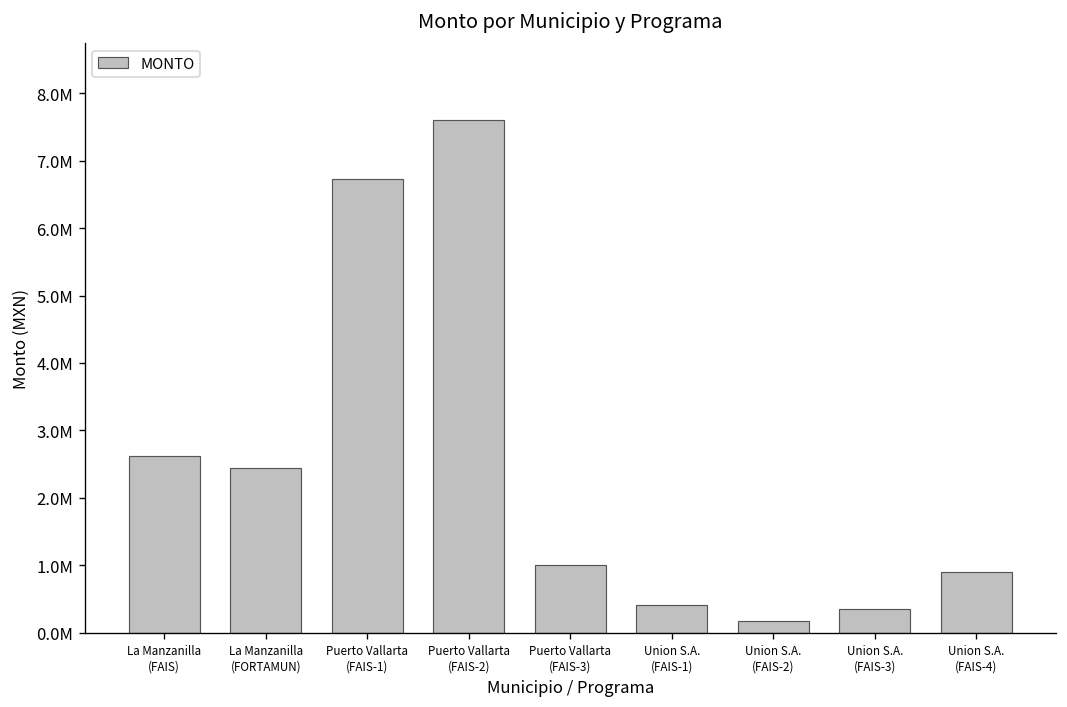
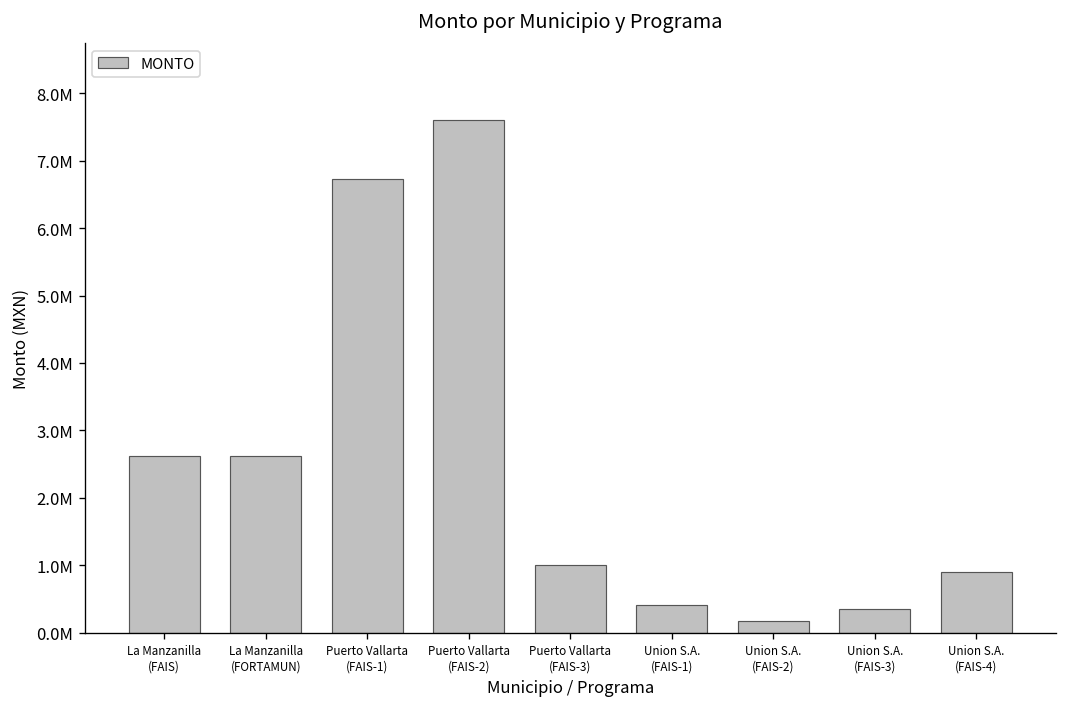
La Manzanilla (FORTAMUN): 2400000 -> 2600000
